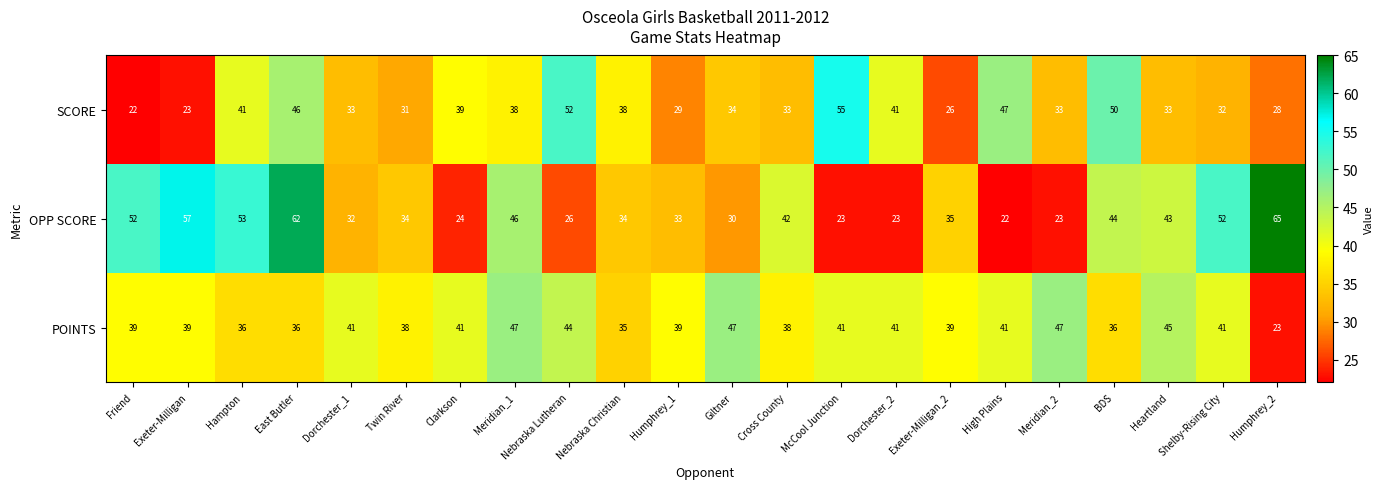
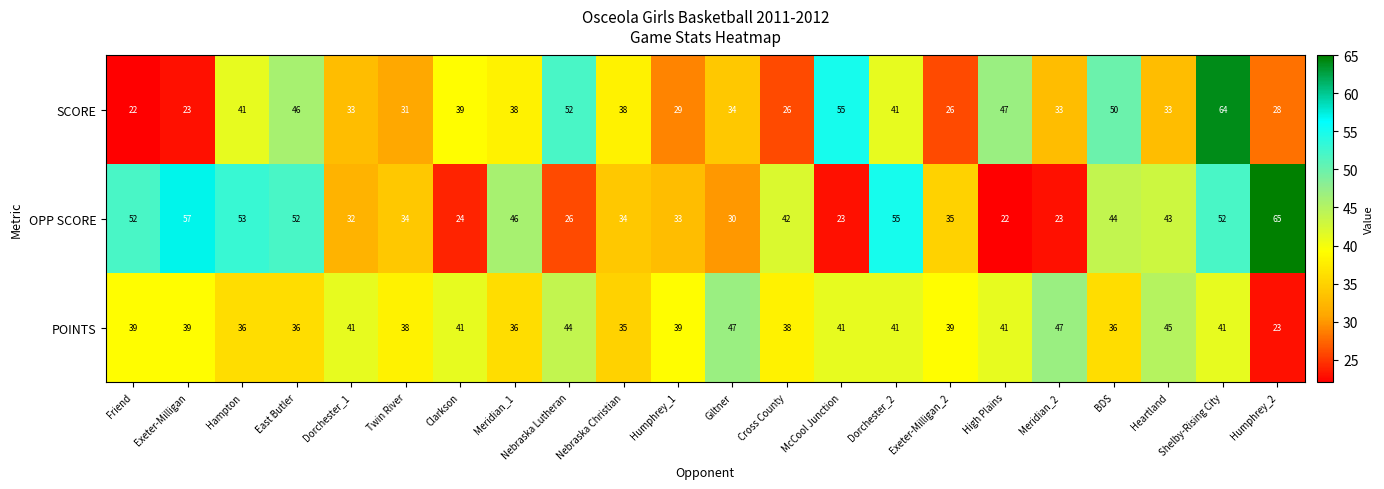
SCORE, Cross County: 33 -> 26
SCORE, Shelby-Rising City: 32 -> 64
OPP SCORE, East Butler: 62 -> 52
OPP SCORE, Dorchester_2: 23 -> 55
POINTS, Meridian_1: 47 -> 36
